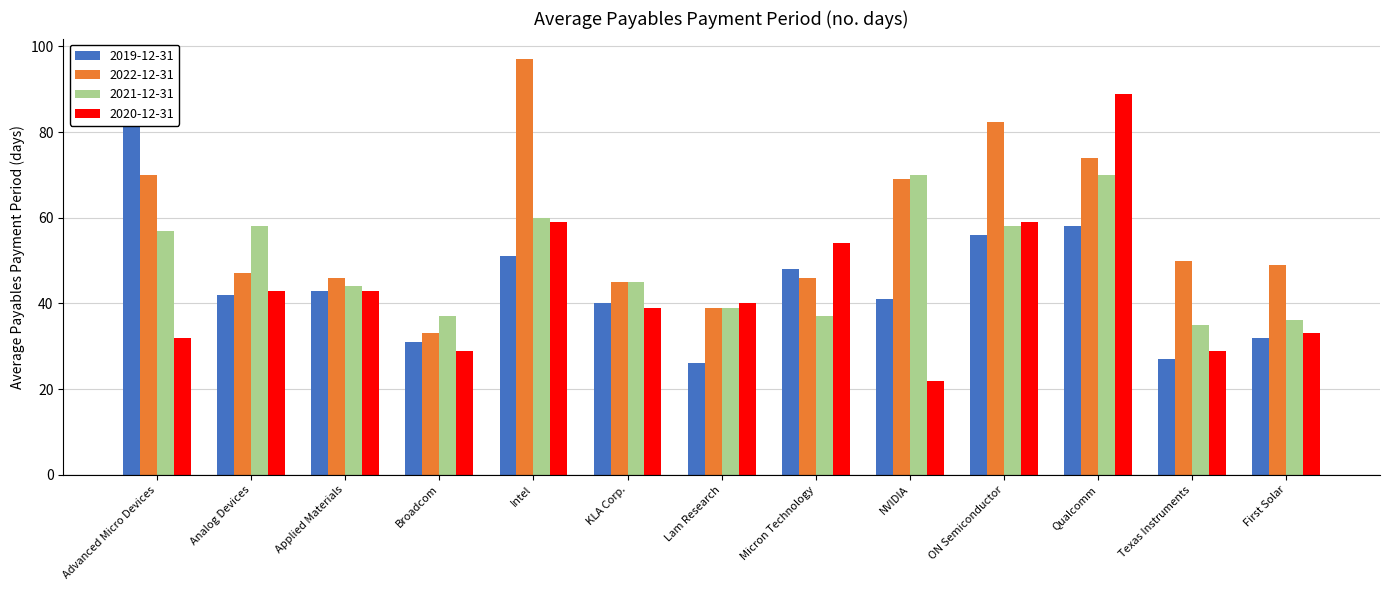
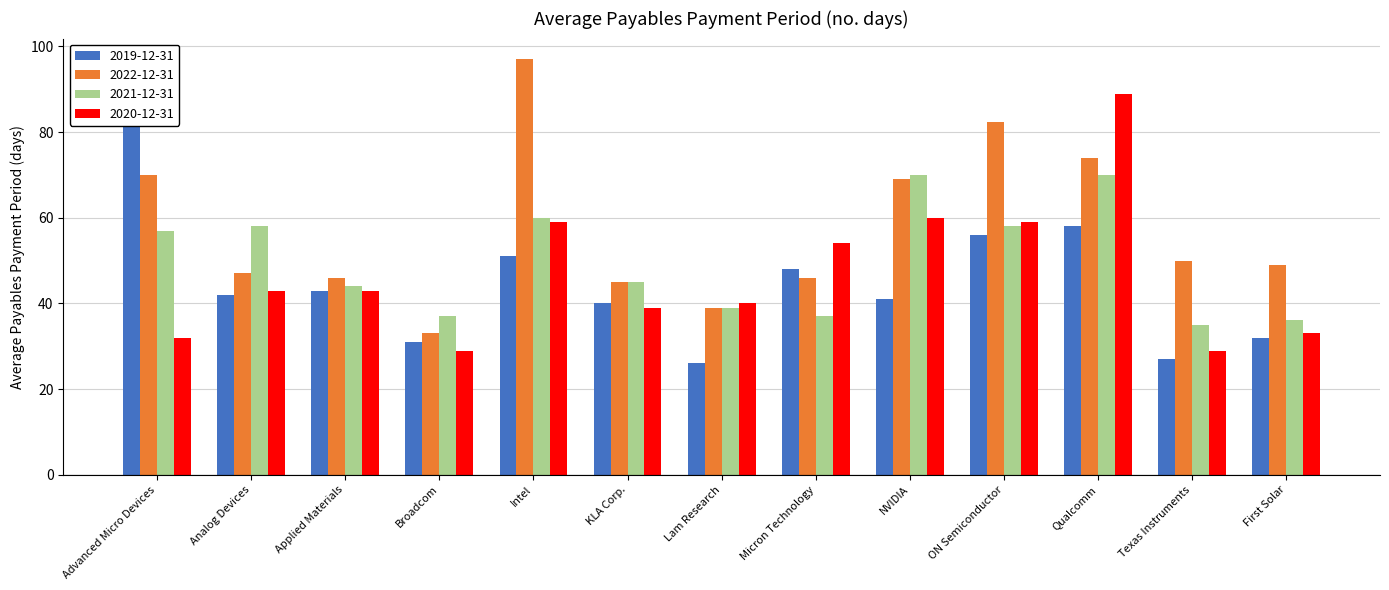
2020-12-31, NVIDIA: 22 -> 60
